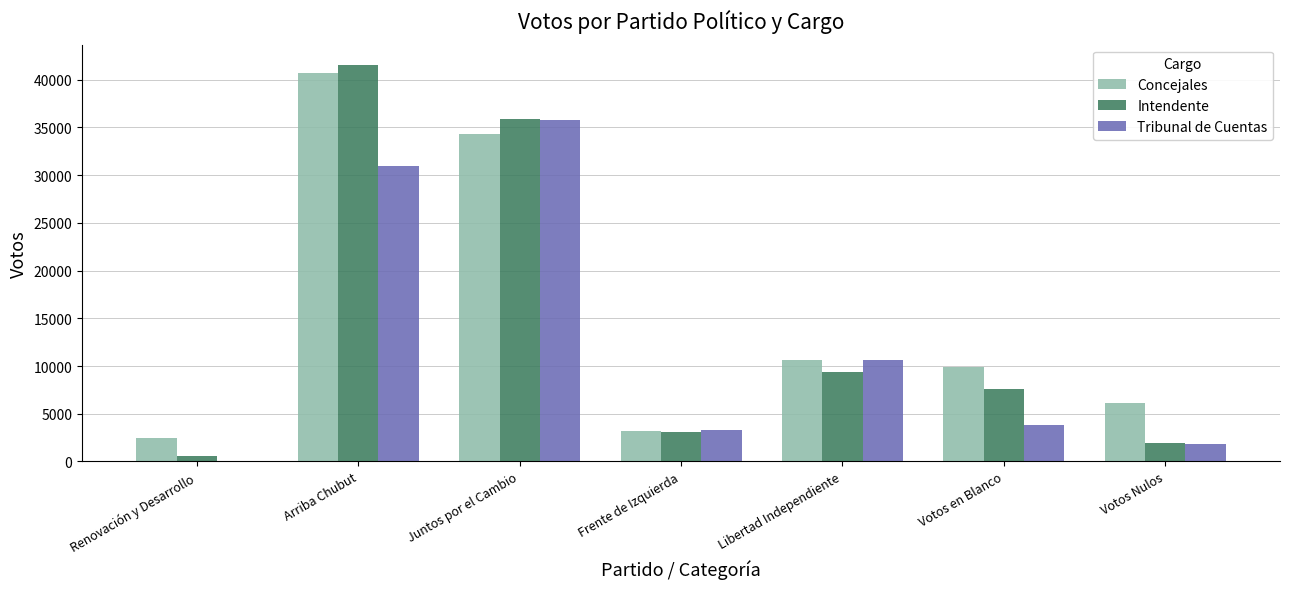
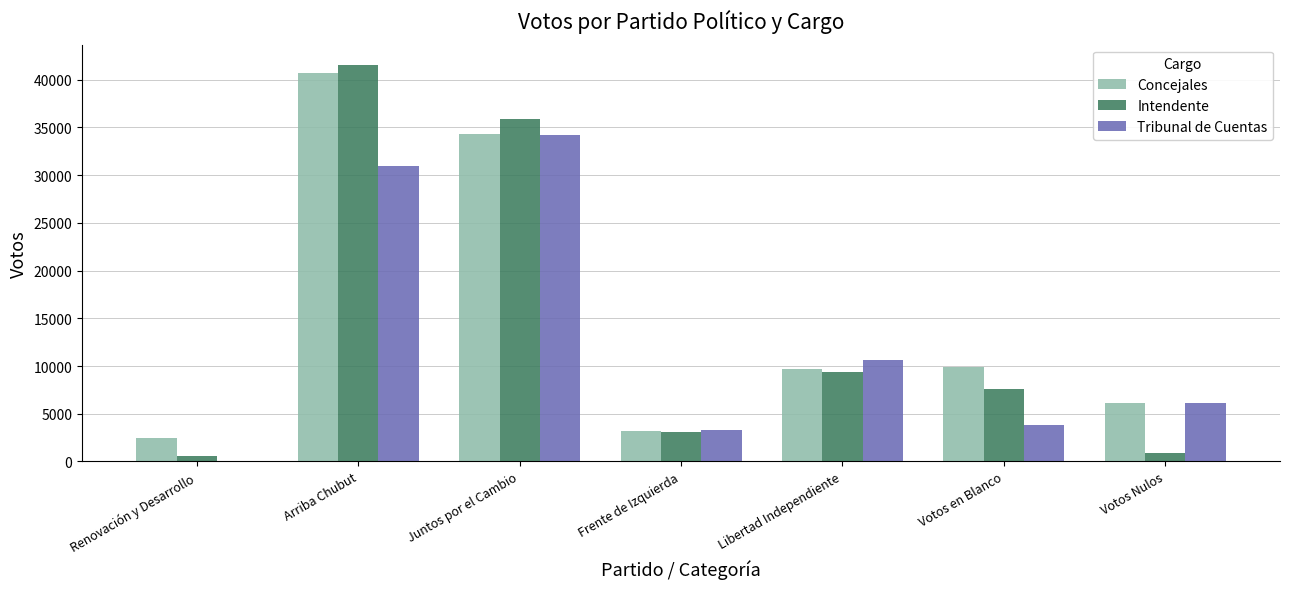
Tribunal de Cuentas, Juntos por el Cambio: 36000 -> 34000
Concejales, Libertad Independiente: 11000 -> 10000
Intendente, Votos Nulos: 2000 -> 1000
Tribunal de Cuentas, Votos Nulos: 2000 -> 6000
